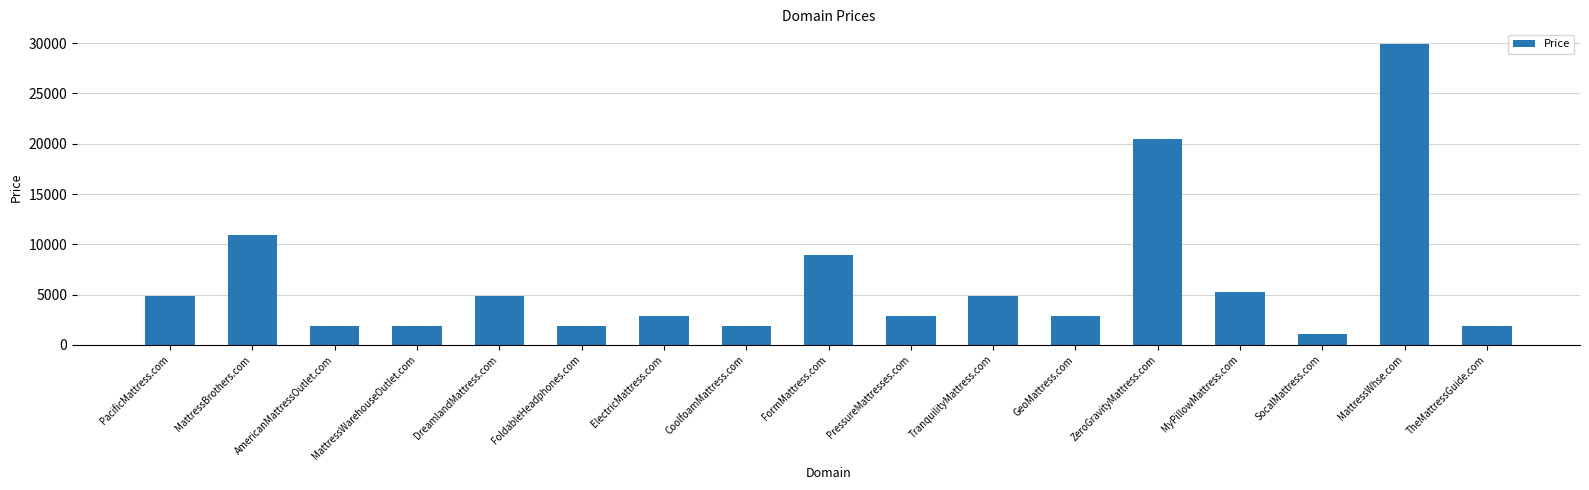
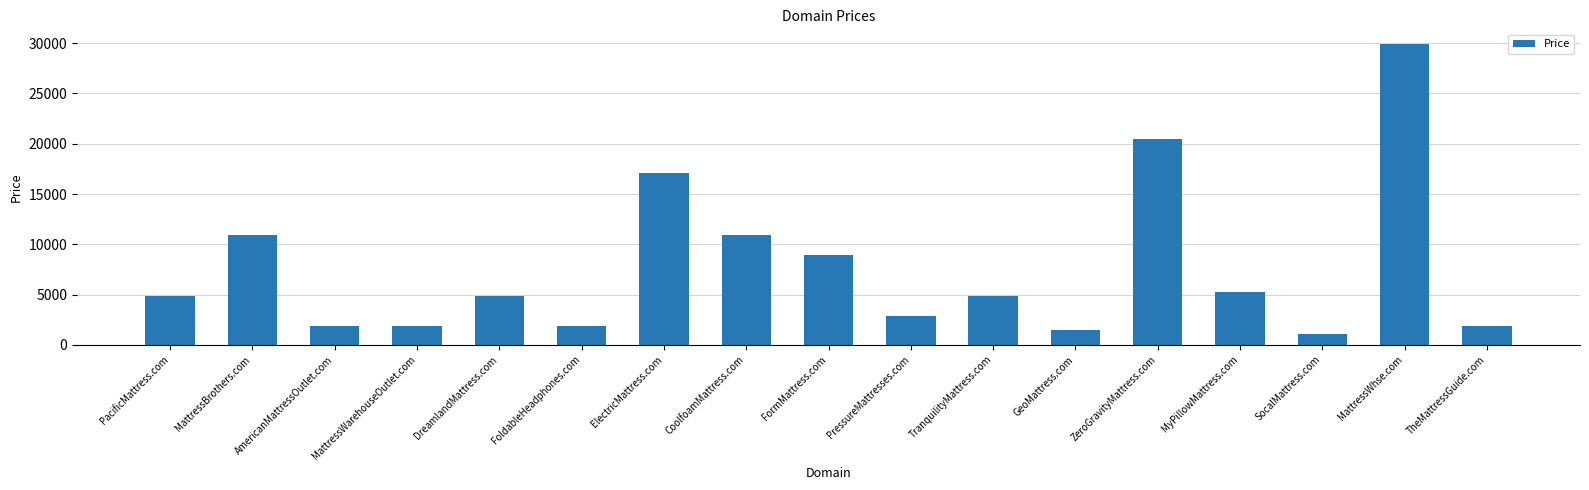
ElectricMattress.com: 2900 -> 17100
CoolfoamMattress.com: 1900 -> 10900
GeoMattress.com: 2900 -> 1500
